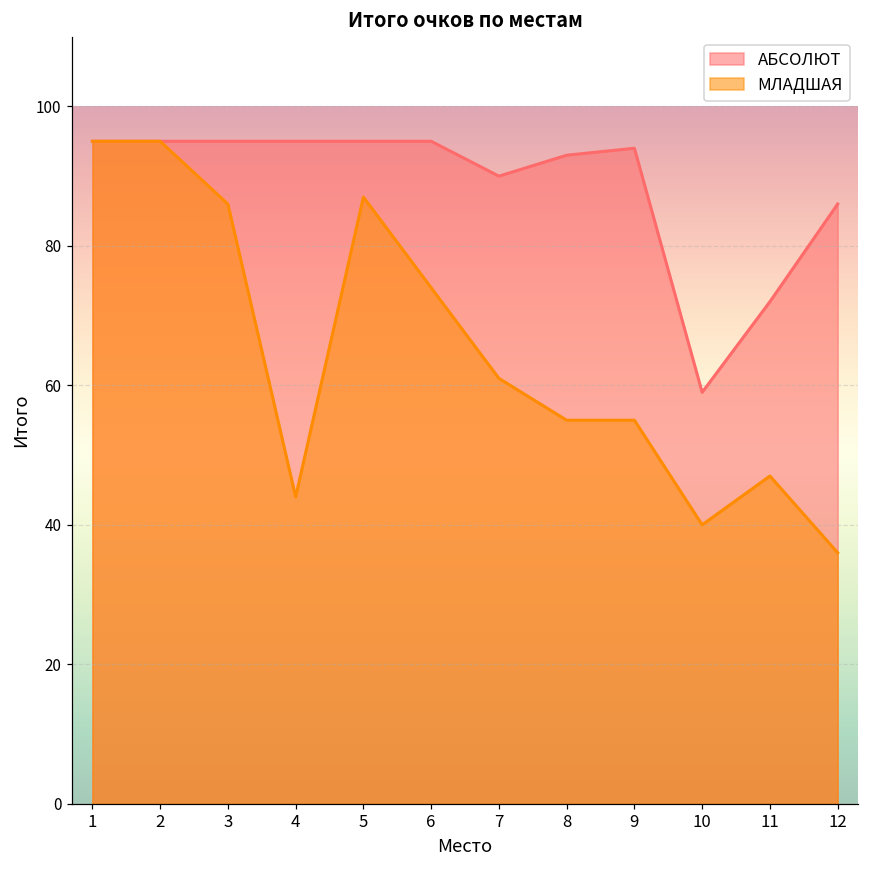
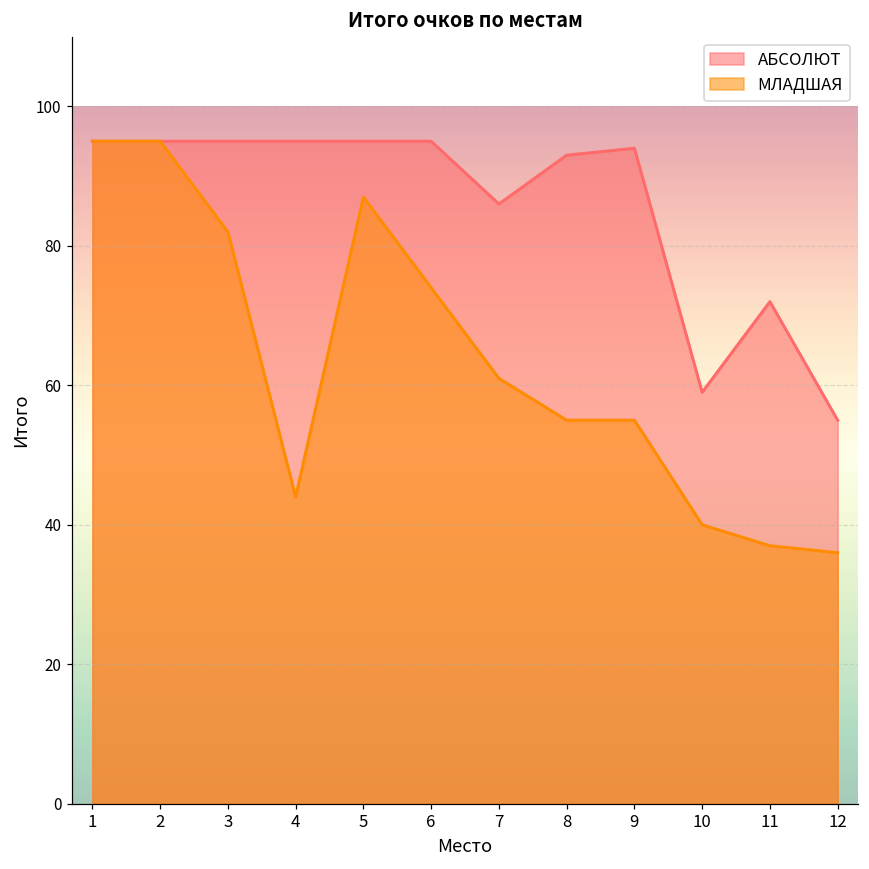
МЛАДШАЯ, 3: 86 -> 82
АБСОЛЮТ, 7: 90 -> 86
МЛАДШАЯ, 11: 47 -> 37
АБСОЛЮТ, 12: 86 -> 55
